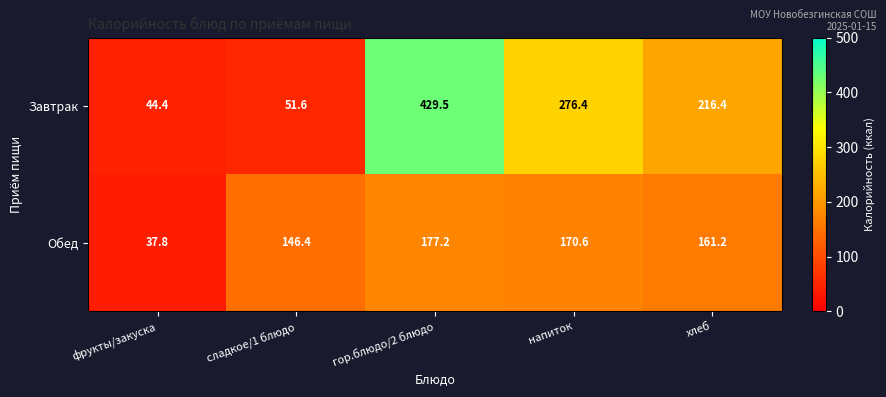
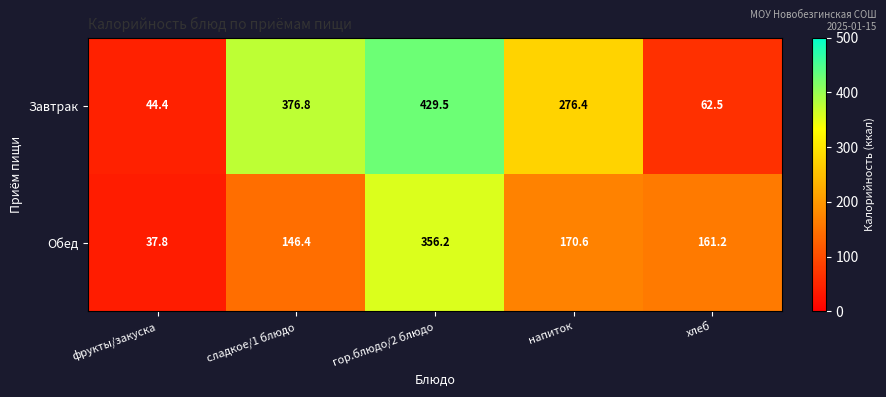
Завтрак, сладкое/1 блюдо: 51.6 -> 376.8
Завтрак, хлеб: 216.4 -> 62.5
Обед, гор.блюдо/2 блюдо: 177.2 -> 356.2
